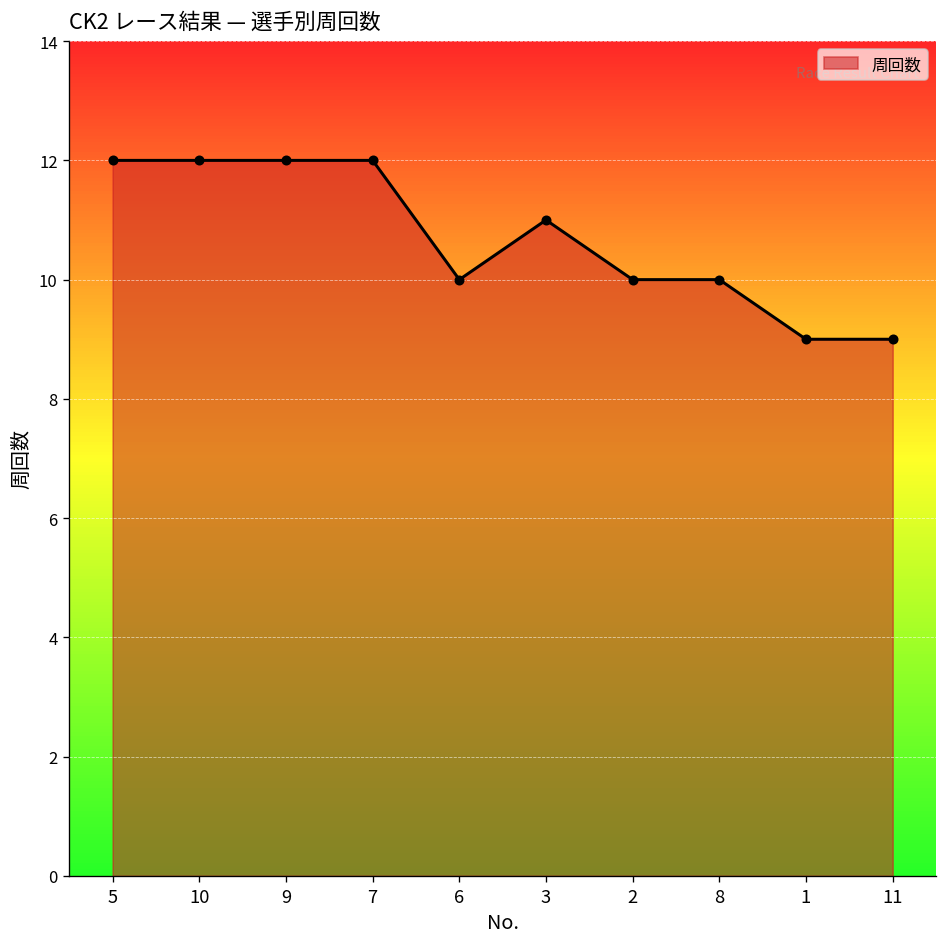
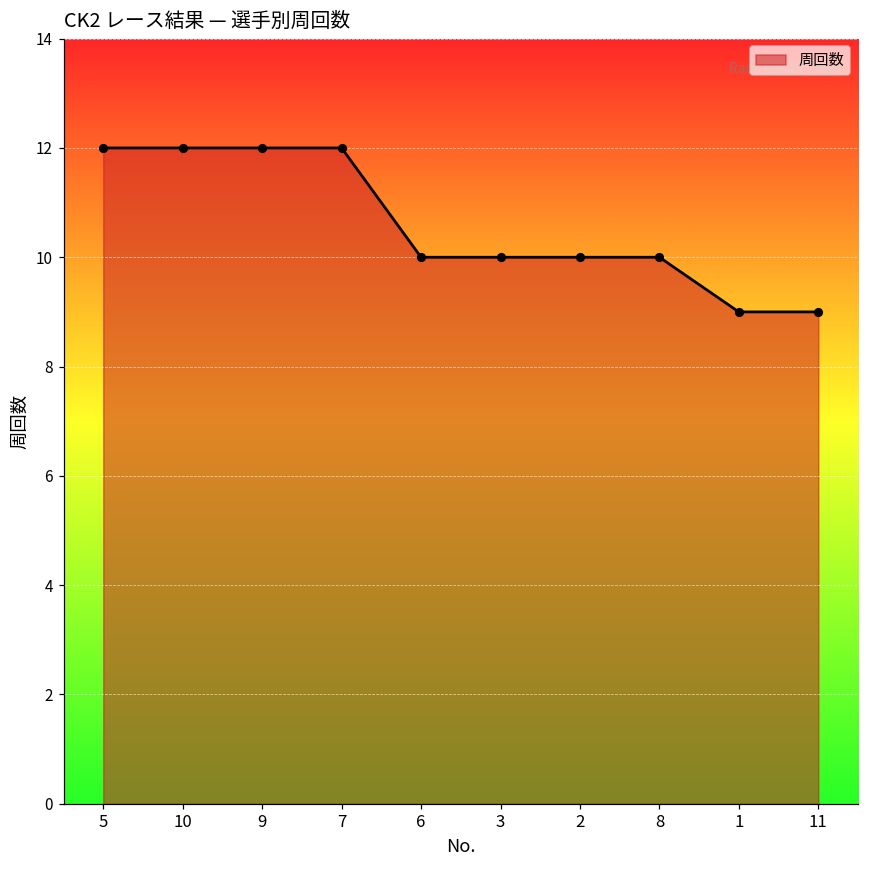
3: 11 -> 10
